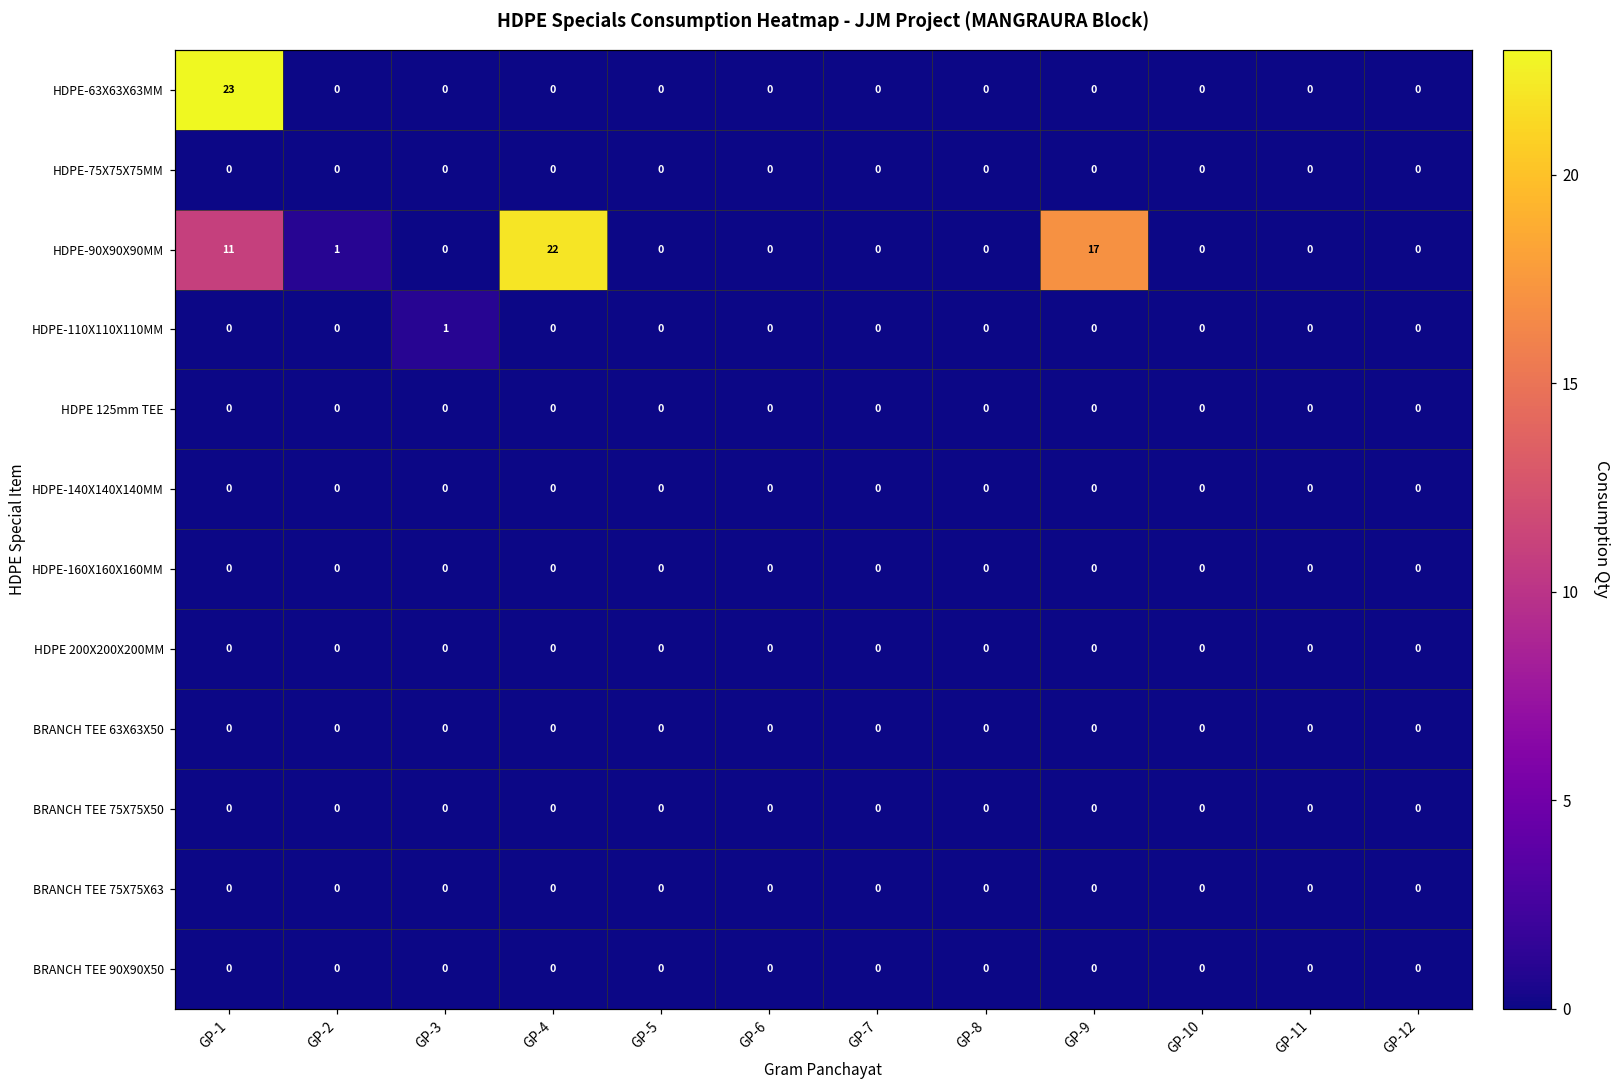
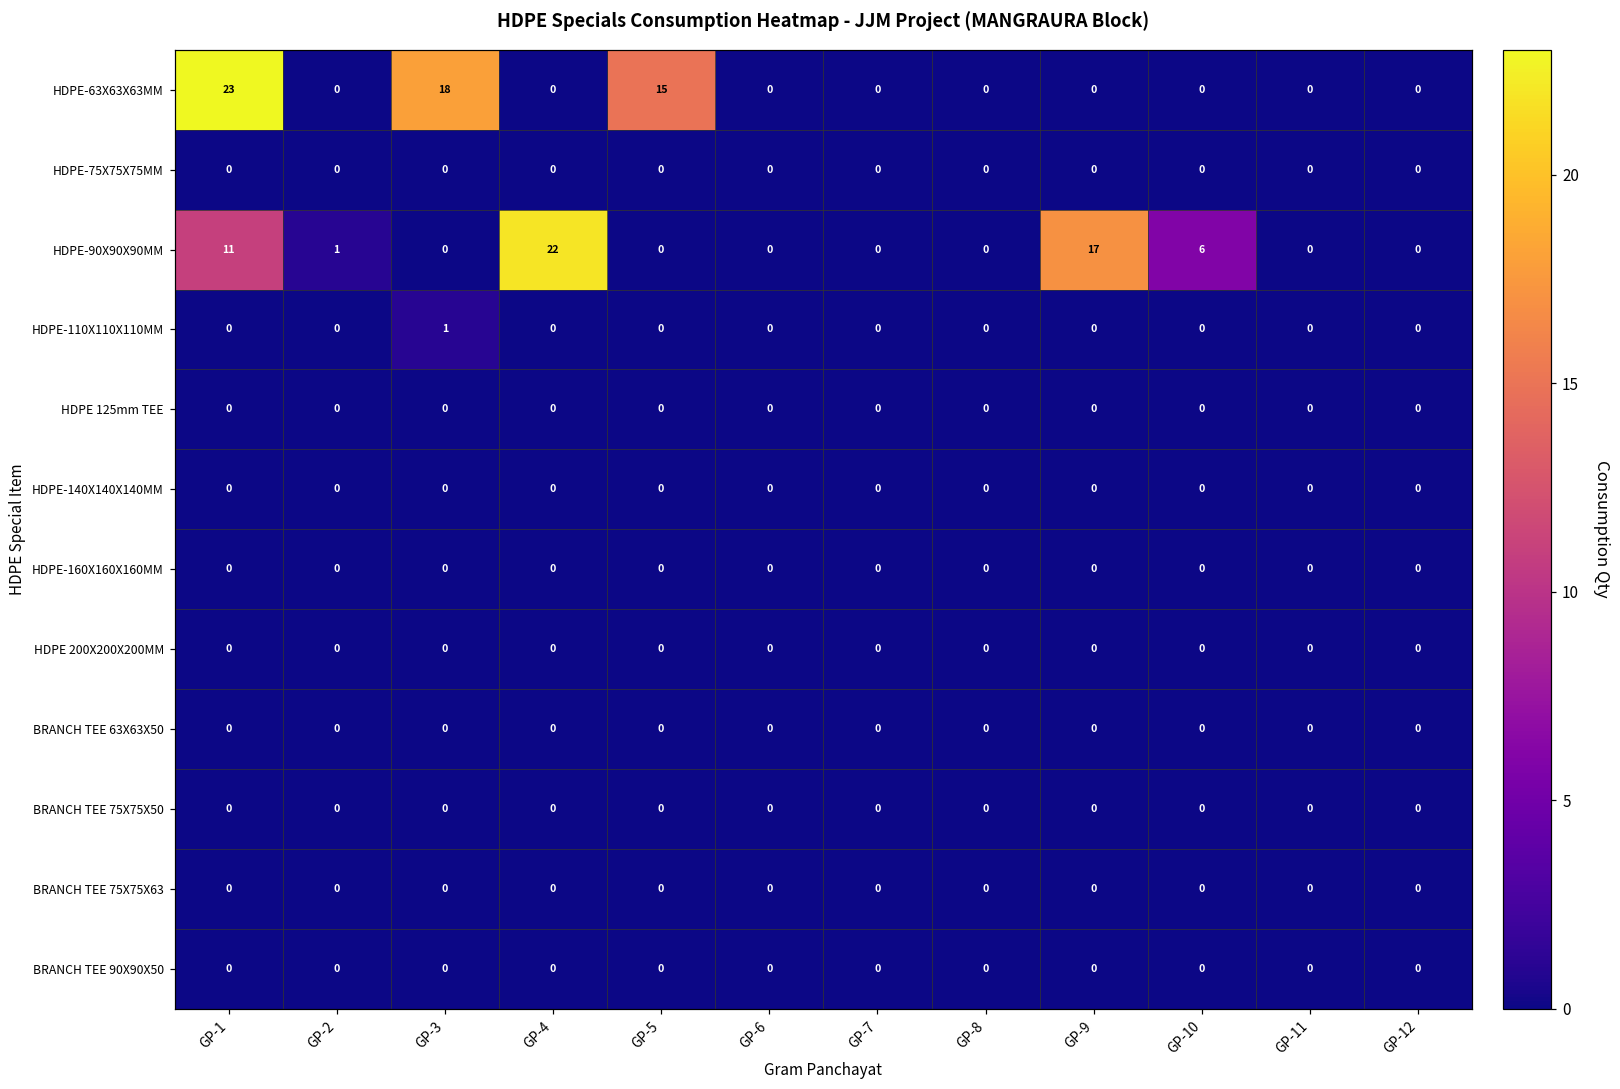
HDPE-63X63X63MM, GP-3: 0 -> 18
HDPE-63X63X63MM, GP-5: 0 -> 15
HDPE-90X90X90MM, GP-10: 0 -> 6
